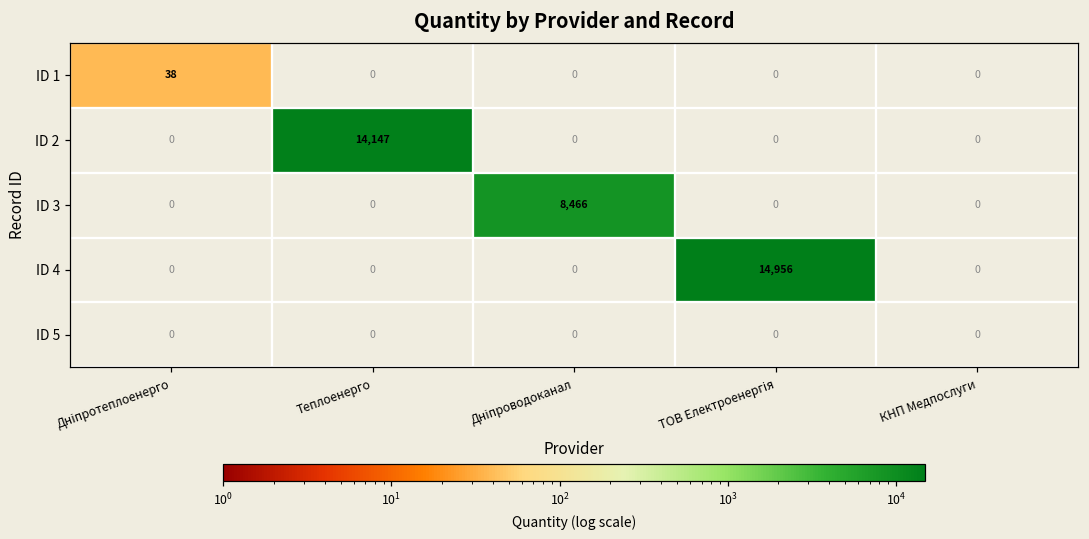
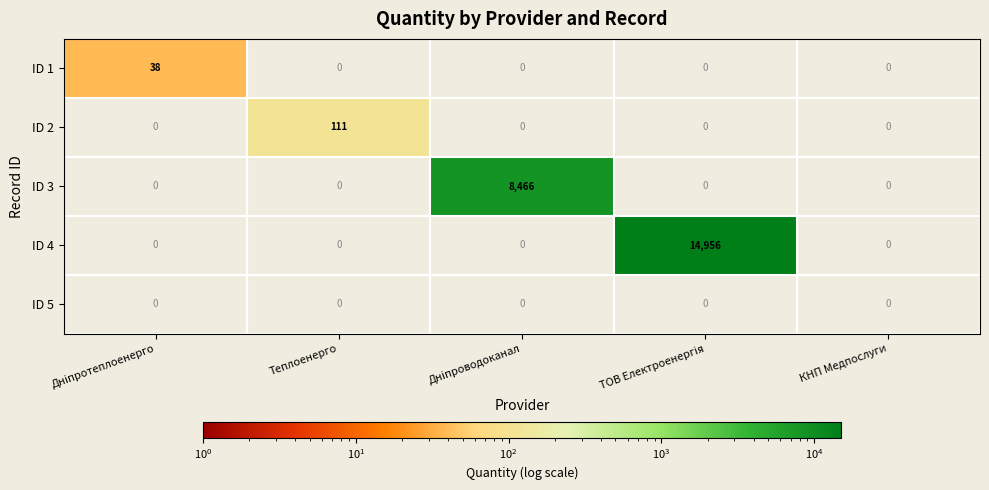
ID 2, Теплоенерго: 14,147 -> 111
